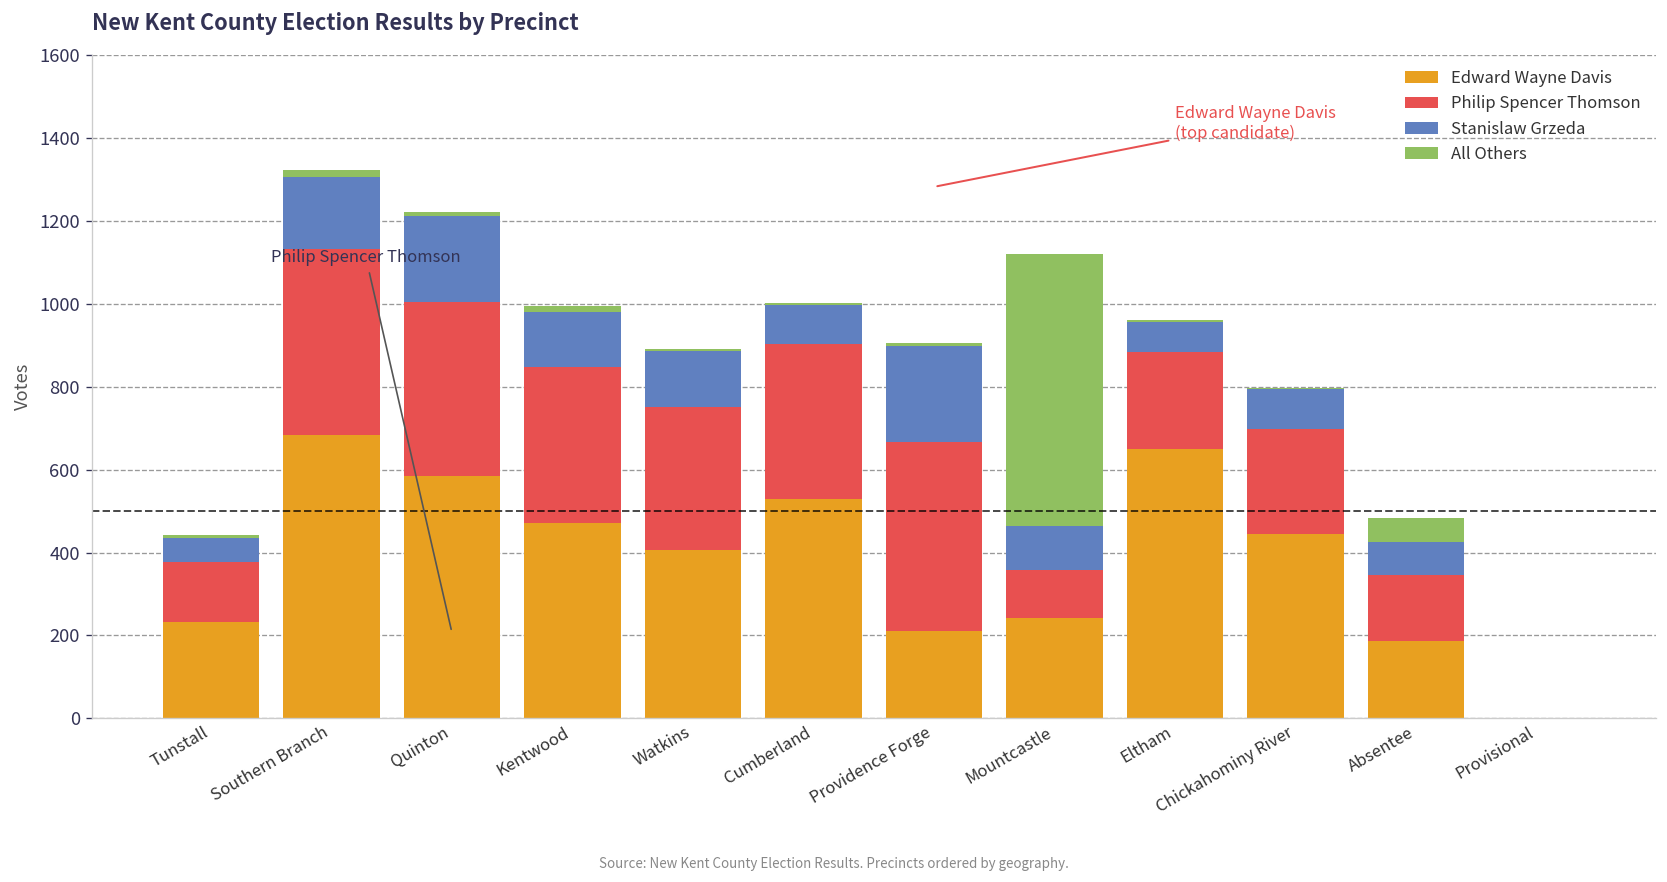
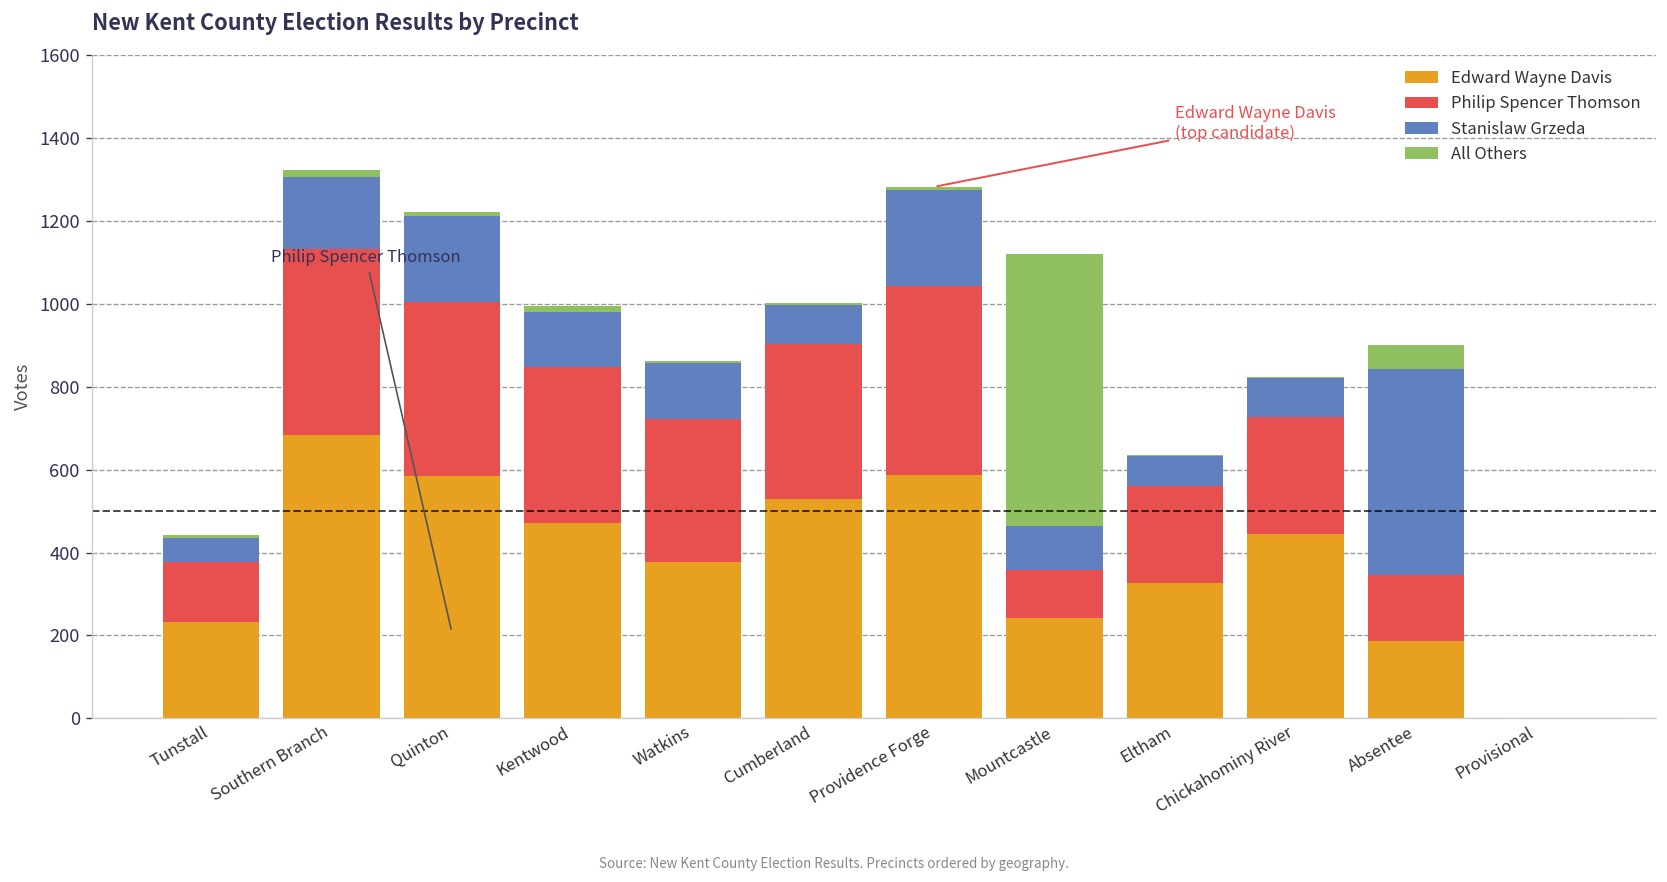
Edward Wayne Davis, Watkins: 410 -> 380
Edward Wayne Davis, Providence Forge: 210 -> 590
Edward Wayne Davis, Eltham: 650 -> 330
Philip Spencer Thomson, Chickahominy River: 250 -> 280
Stanislaw Grzeda, Absentee: 80 -> 500
